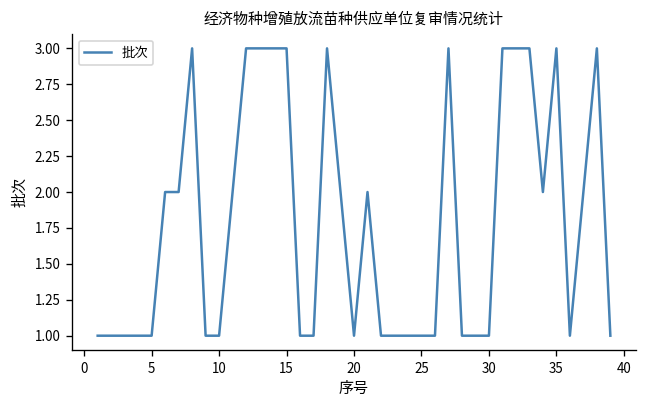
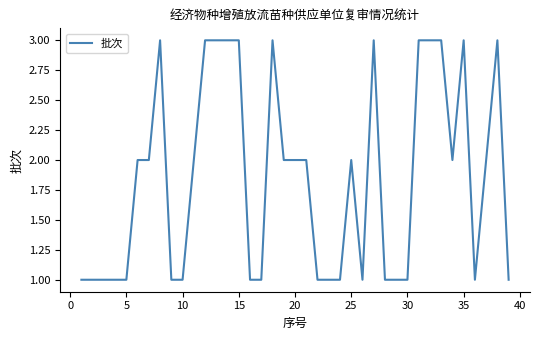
20: 1 -> 2
25: 1 -> 2
